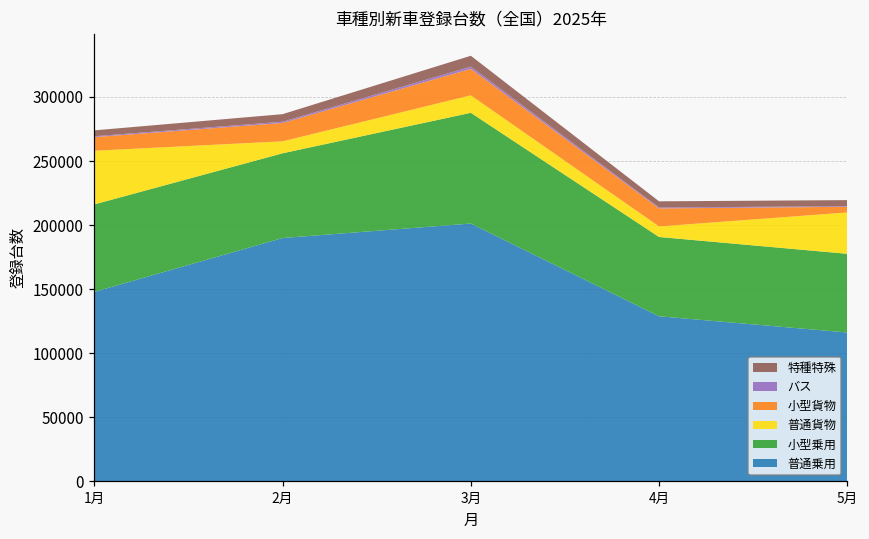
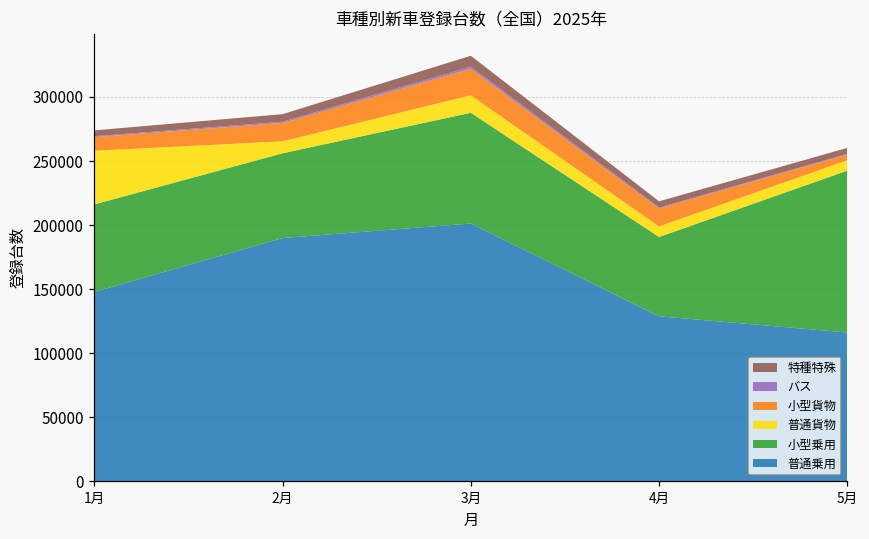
小型乗用, 5月: 61000 -> 126000
普通貨物, 5月: 32000 -> 8000
